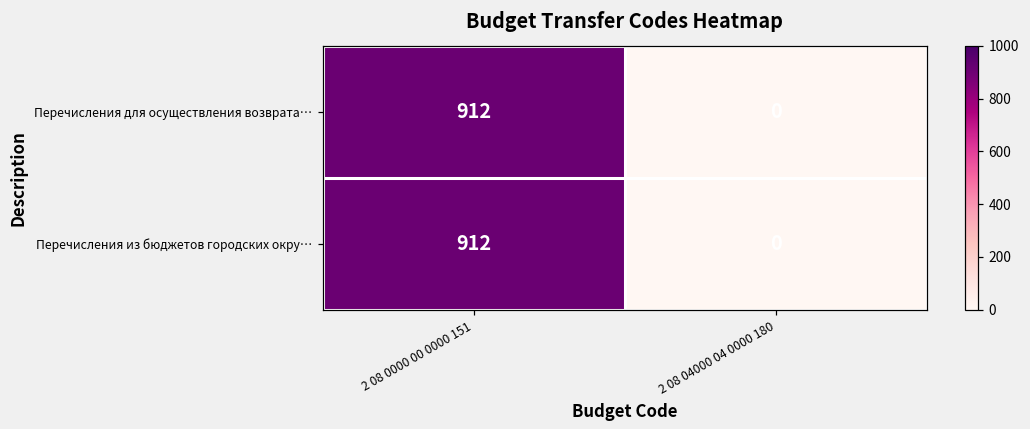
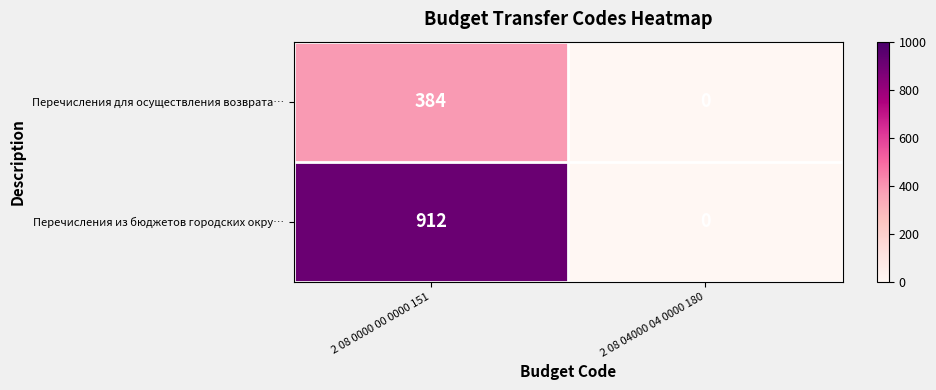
Перечисления для осуществления возврата…, 2 08 0000 00 0000 151: 912 -> 384
